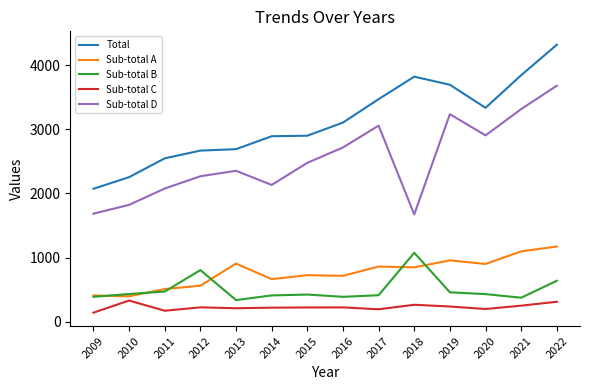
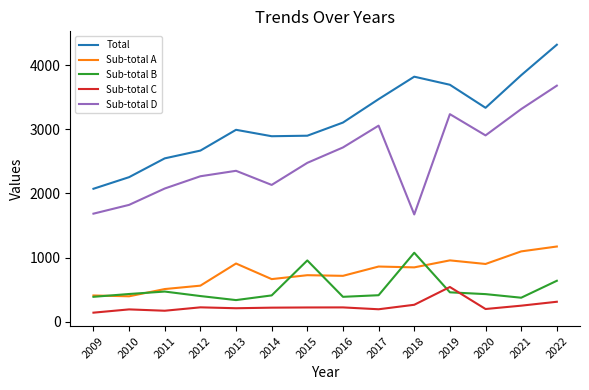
Sub-total C, 2010: 300 -> 200
Sub-total B, 2012: 800 -> 400
Total, 2013: 2700 -> 3000
Sub-total B, 2015: 400 -> 1000
Sub-total C, 2019: 200 -> 500
